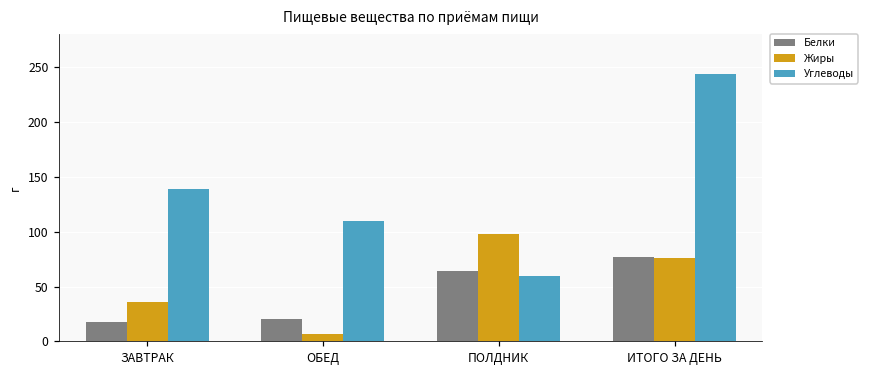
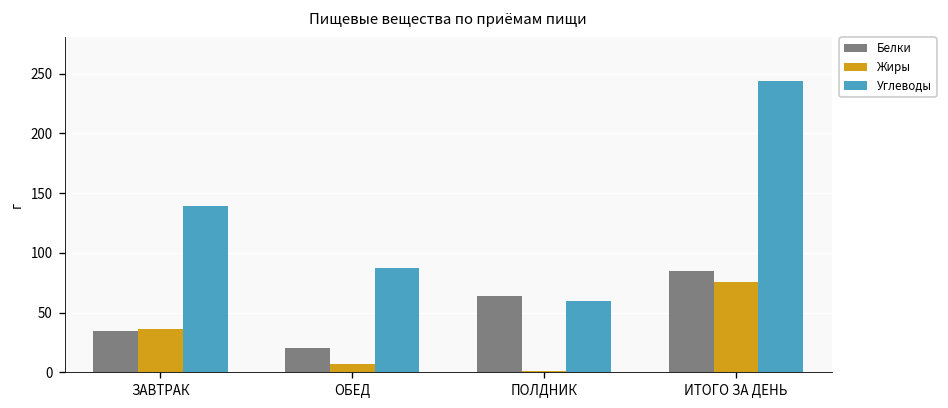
Белки, ЗАВТРАК: 20 -> 30
Углеводы, ОБЕД: 110 -> 90
Жиры, ПОЛДНИК: 100 -> 0
Белки, ИТОГО ЗА ДЕНЬ: 77 -> 85
